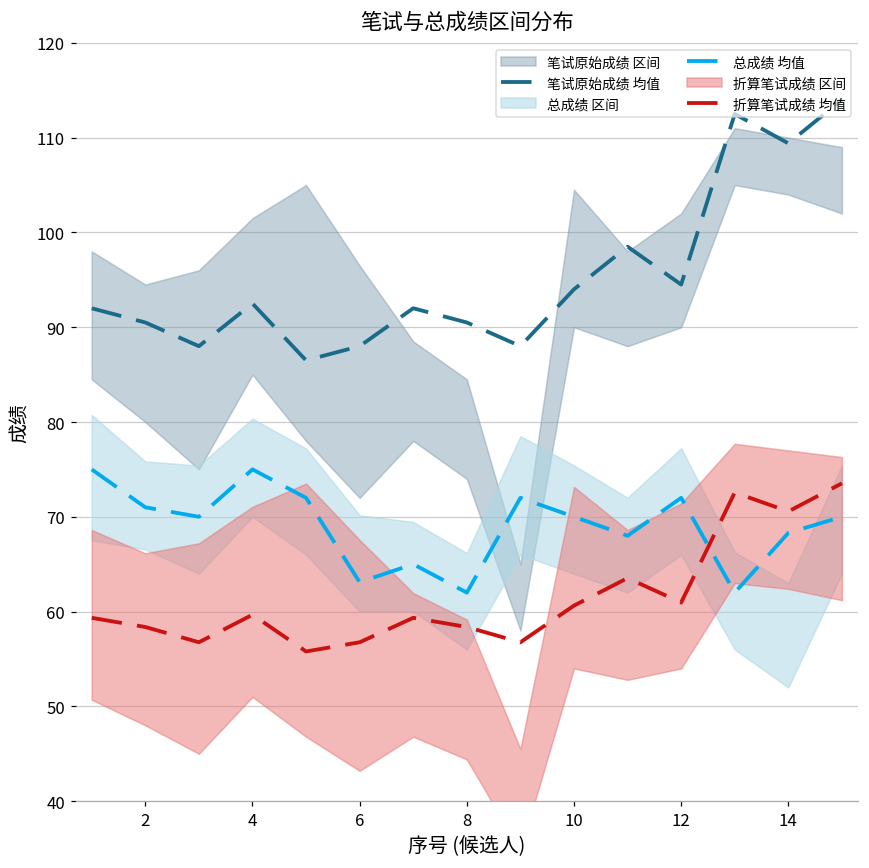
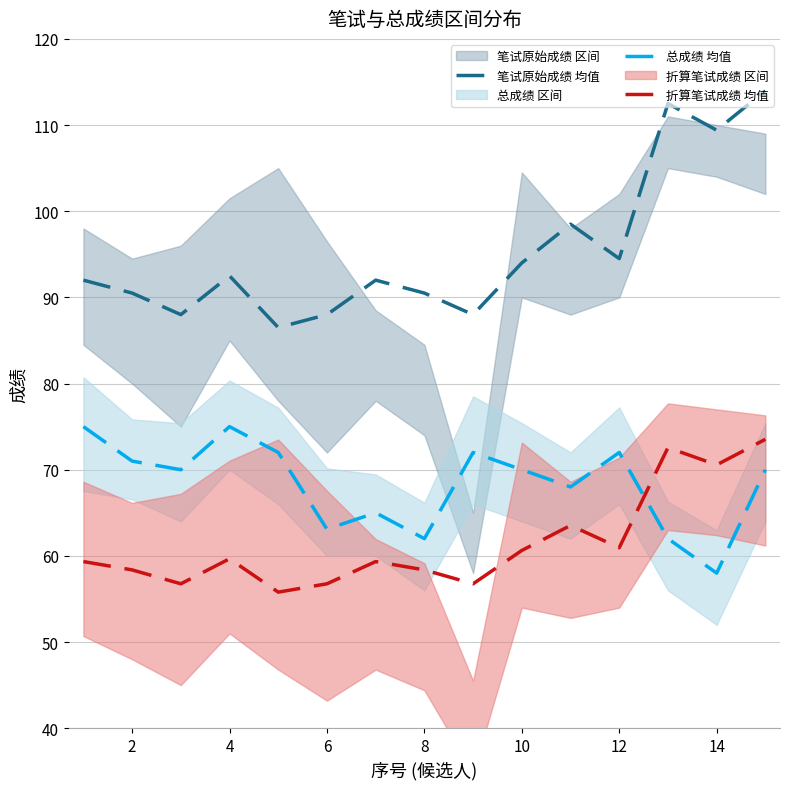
总成绩 均值, 14: 68 -> 58
